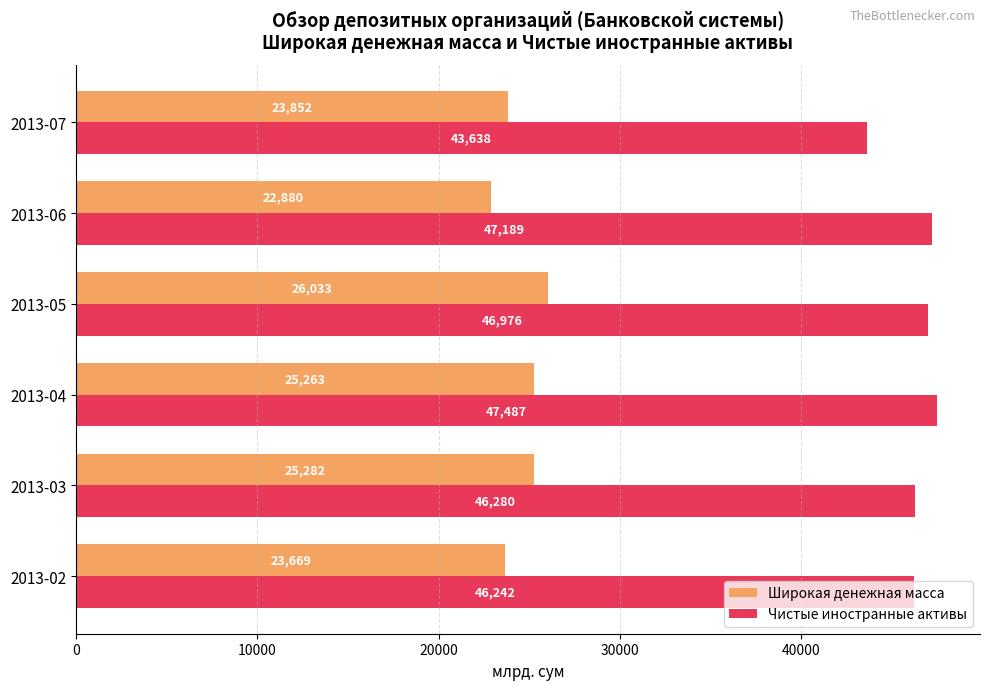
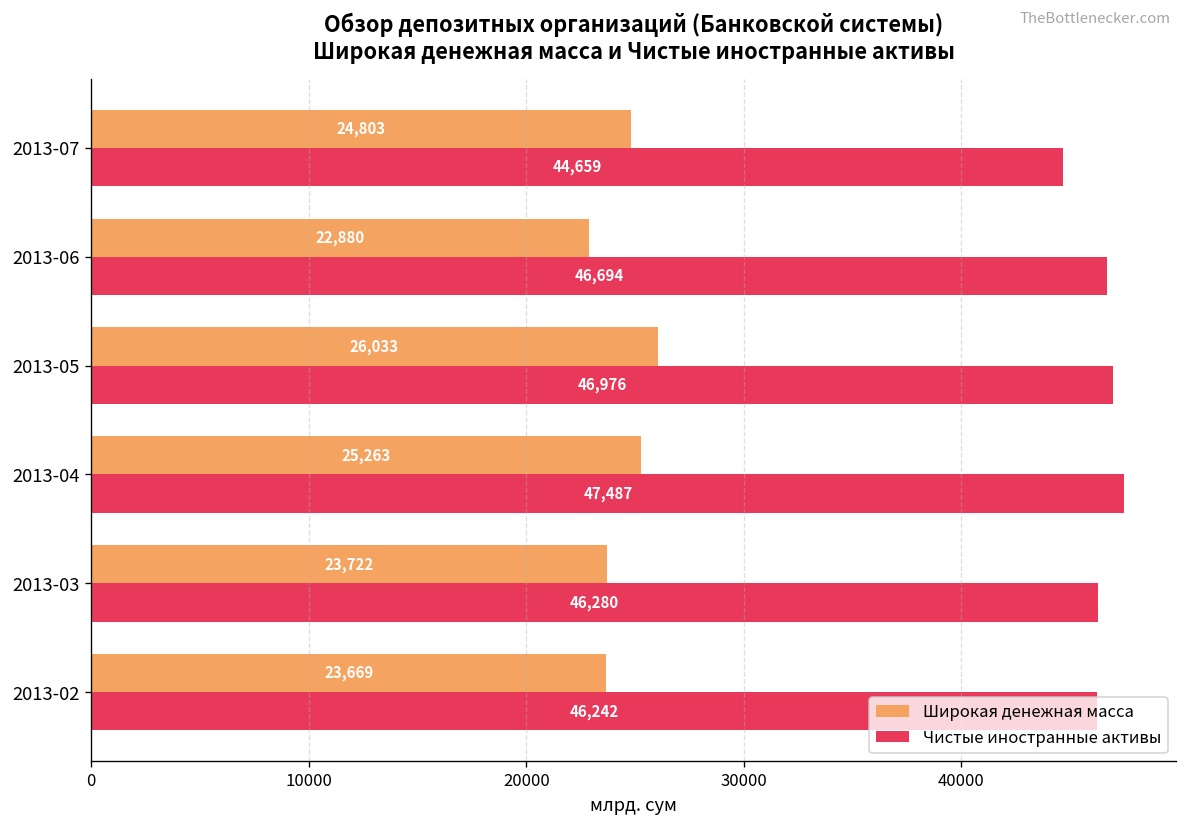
Широкая денежная масса, 2013-07: 23,852 -> 24,803
Чистые иностранные активы, 2013-07: 43,638 -> 44,659
Чистые иностранные активы, 2013-06: 47,189 -> 46,694
Широкая денежная масса, 2013-03: 25,282 -> 23,722
